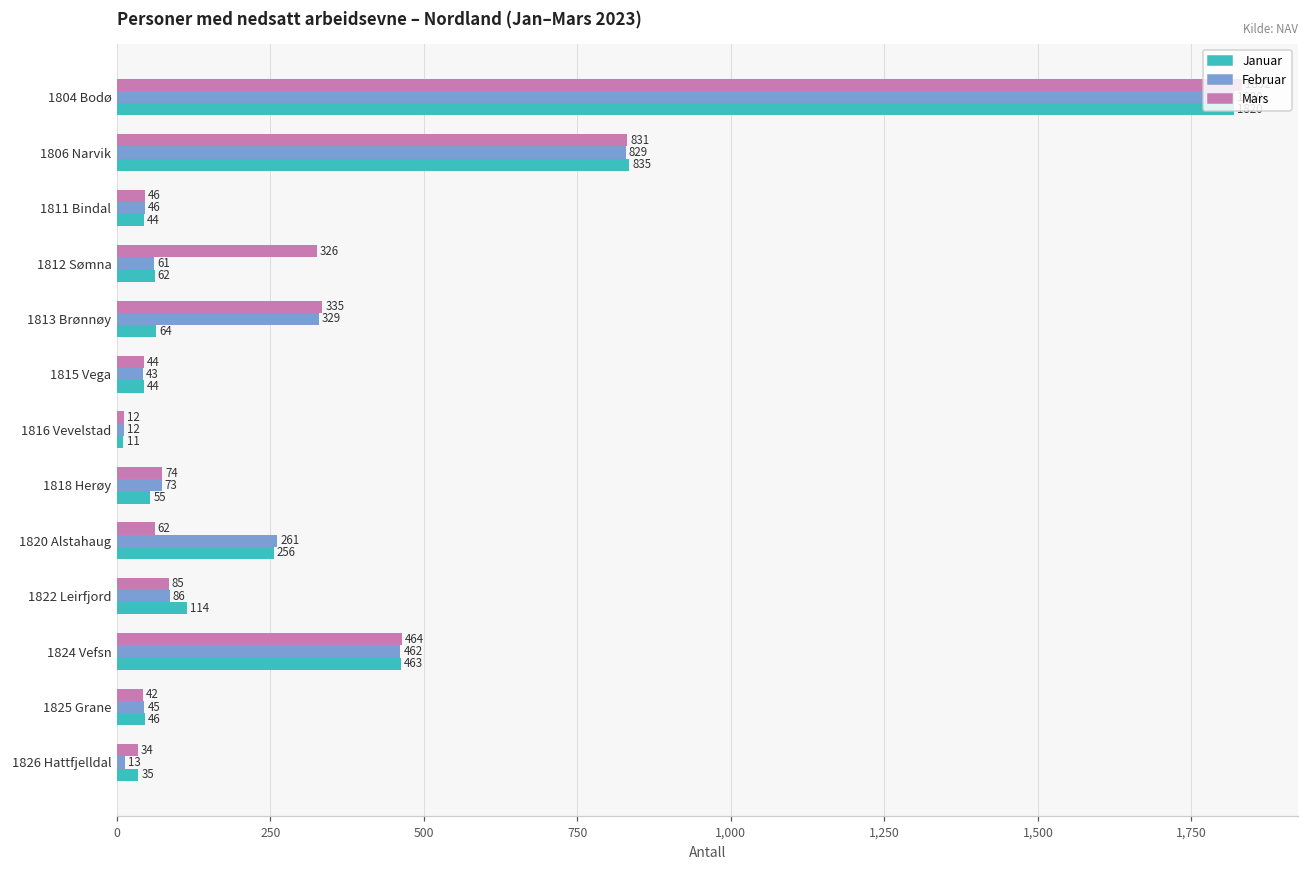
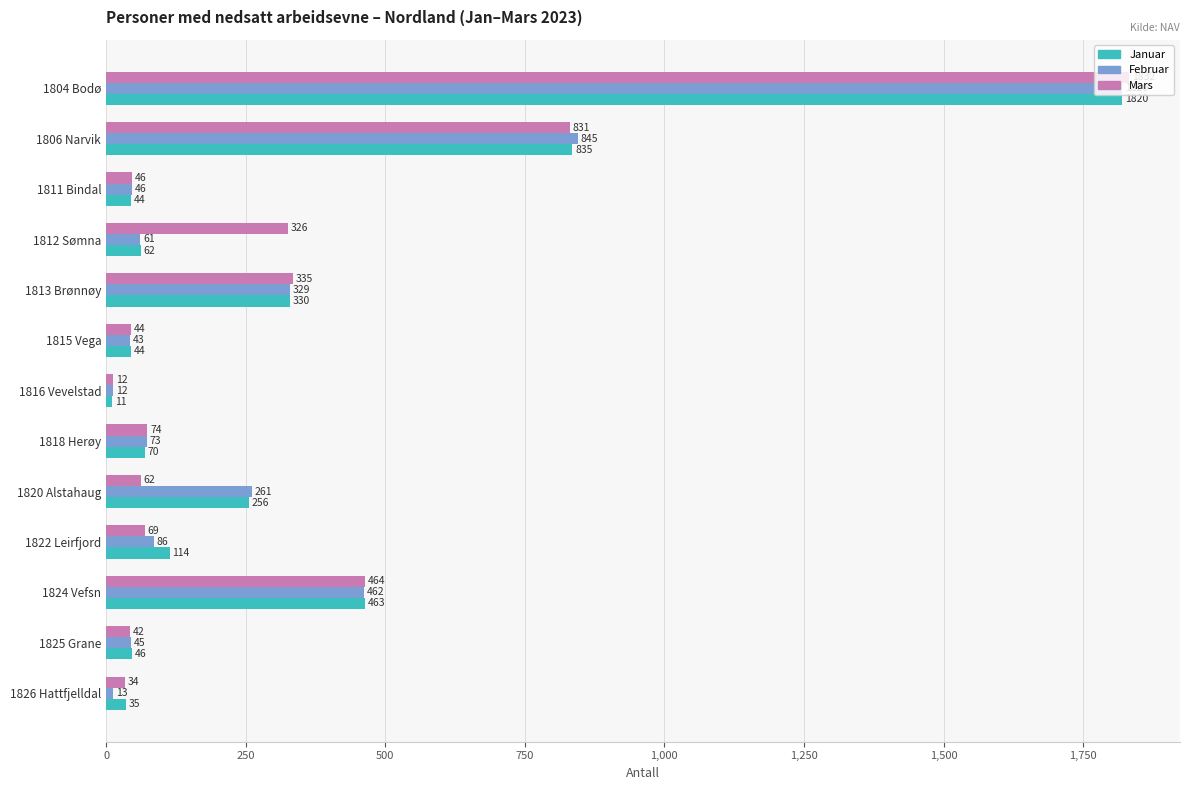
Februar, 1806 Narvik: 829 -> 845
Januar, 1813 Brønnøy: 64 -> 330
Januar, 1818 Herøy: 55 -> 70
Mars, 1822 Leirfjord: 85 -> 69
